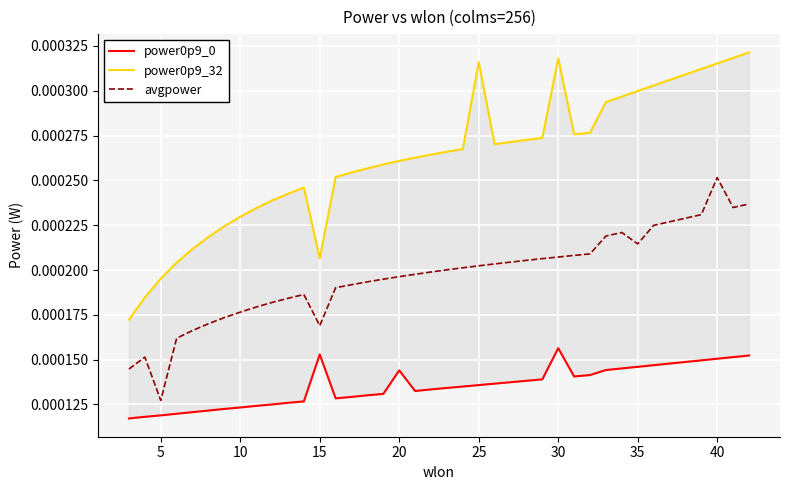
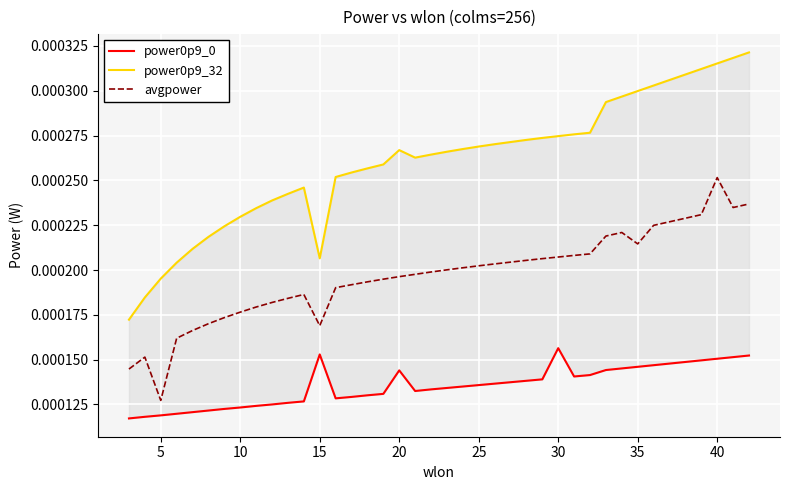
power0p9_32, 20: 0.000261 -> 0.000267
power0p9_32, 25: 0.000316 -> 0.000269
power0p9_32, 30: 0.000318 -> 0.000275
